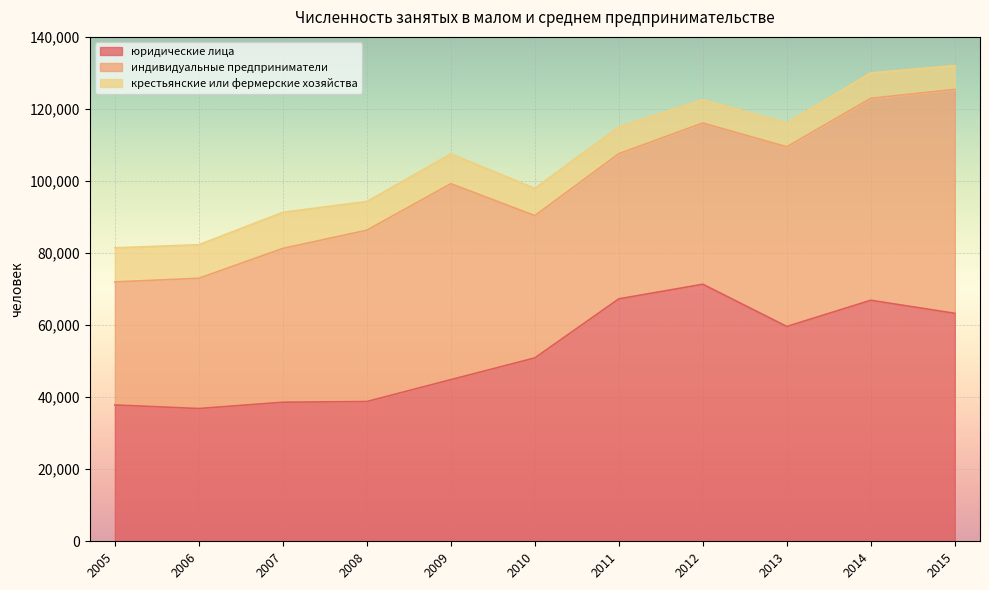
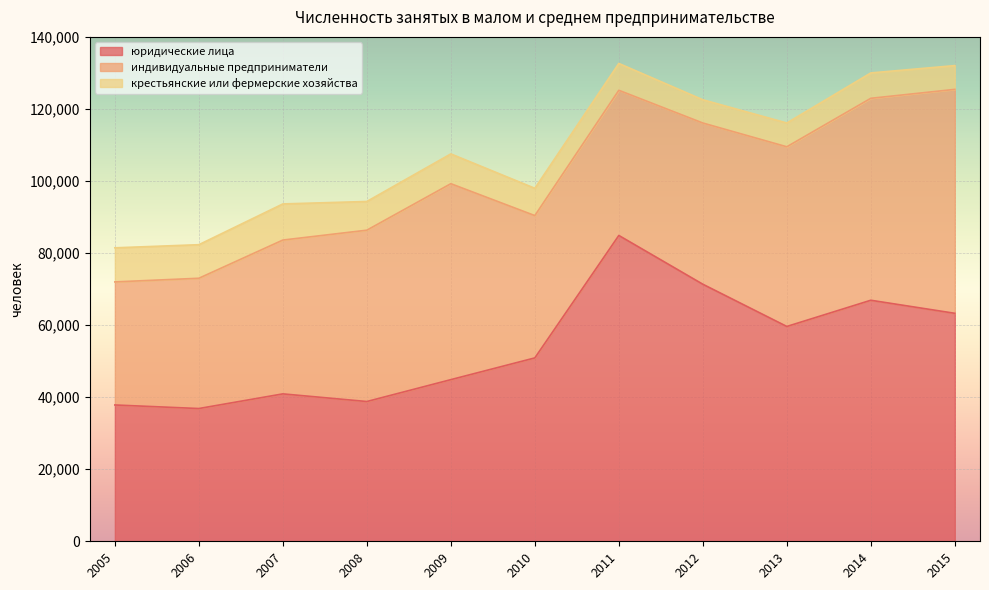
юридические лица, 2007: 39,000 -> 41,000
юридические лица, 2011: 67,000 -> 85,000
